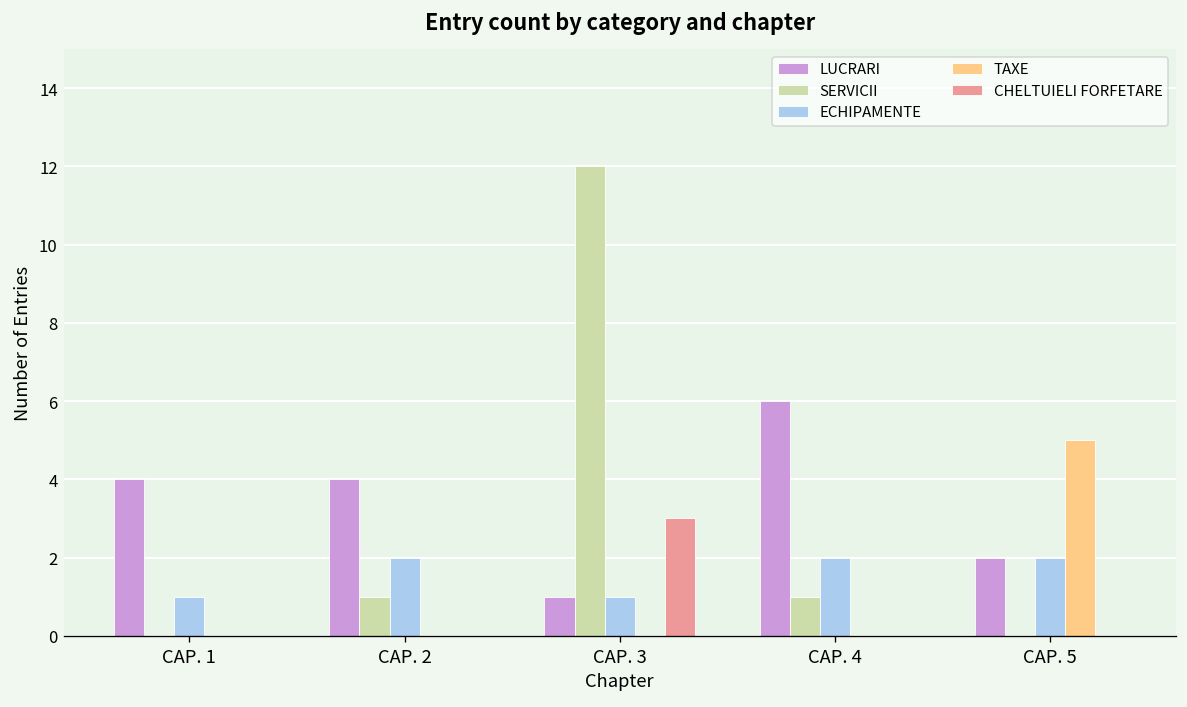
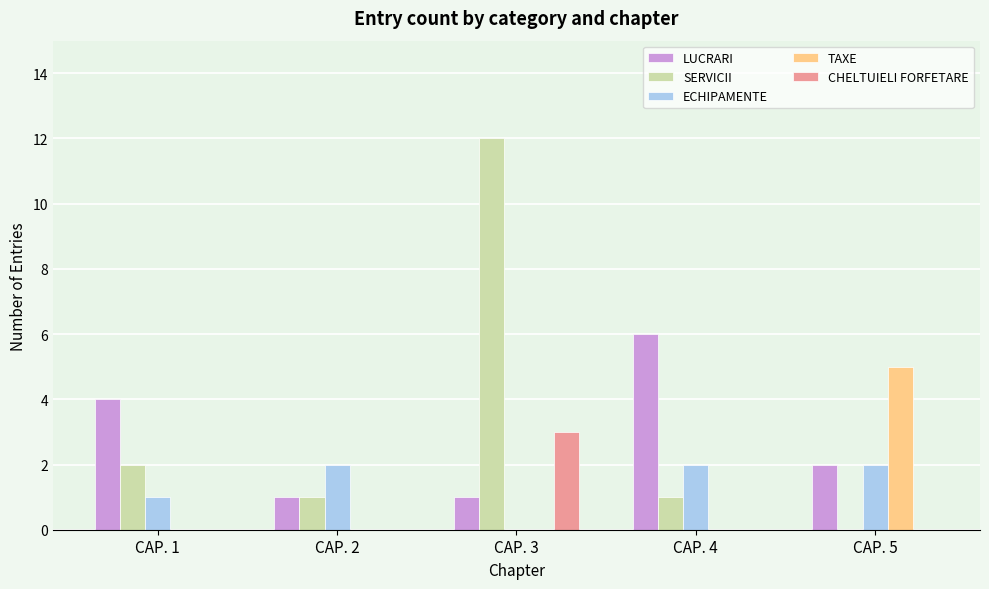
SERVICII, CAP. 1: 0 -> 2
LUCRARI, CAP. 2: 4 -> 1
ECHIPAMENTE, CAP. 3: 1 -> 0
